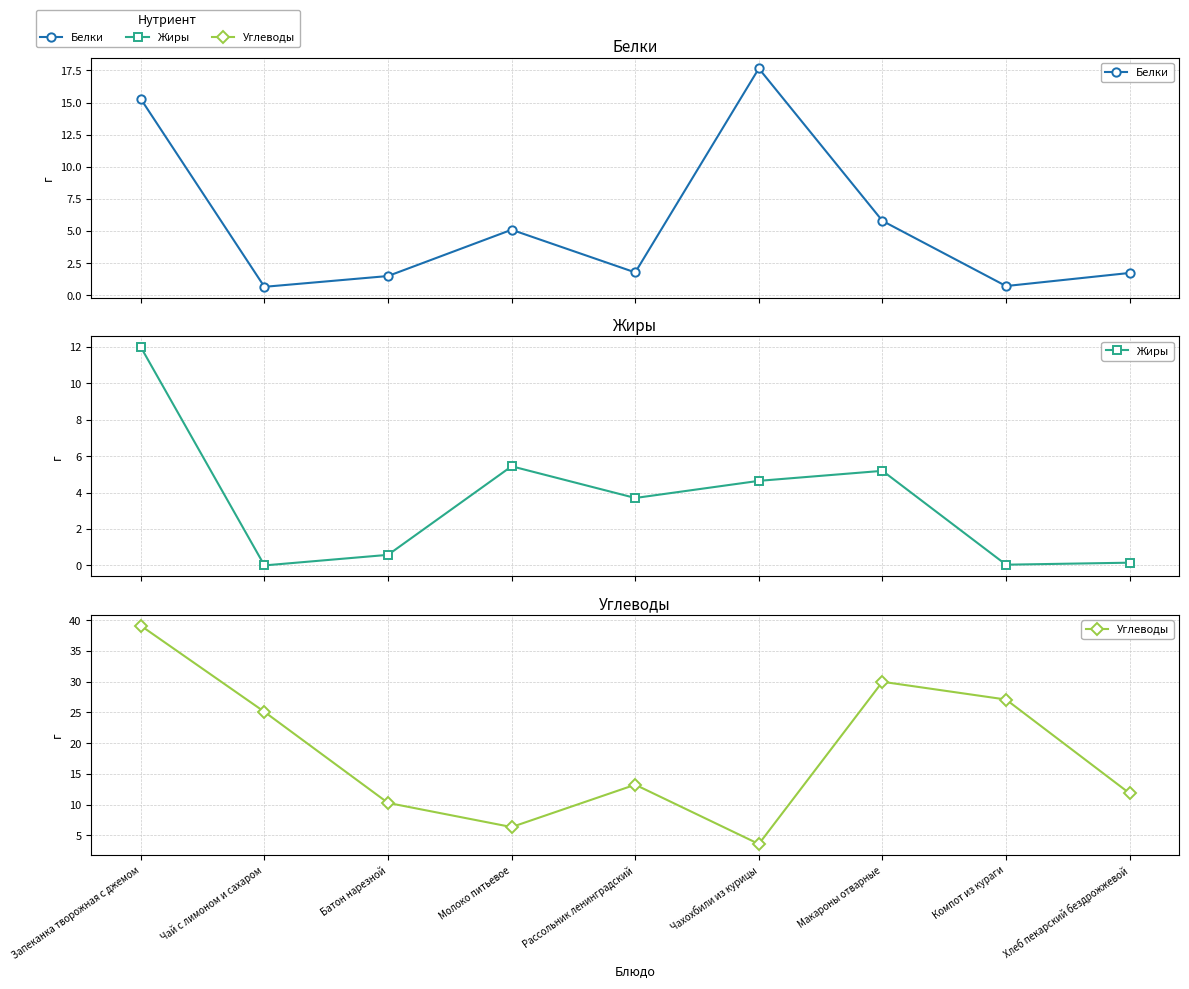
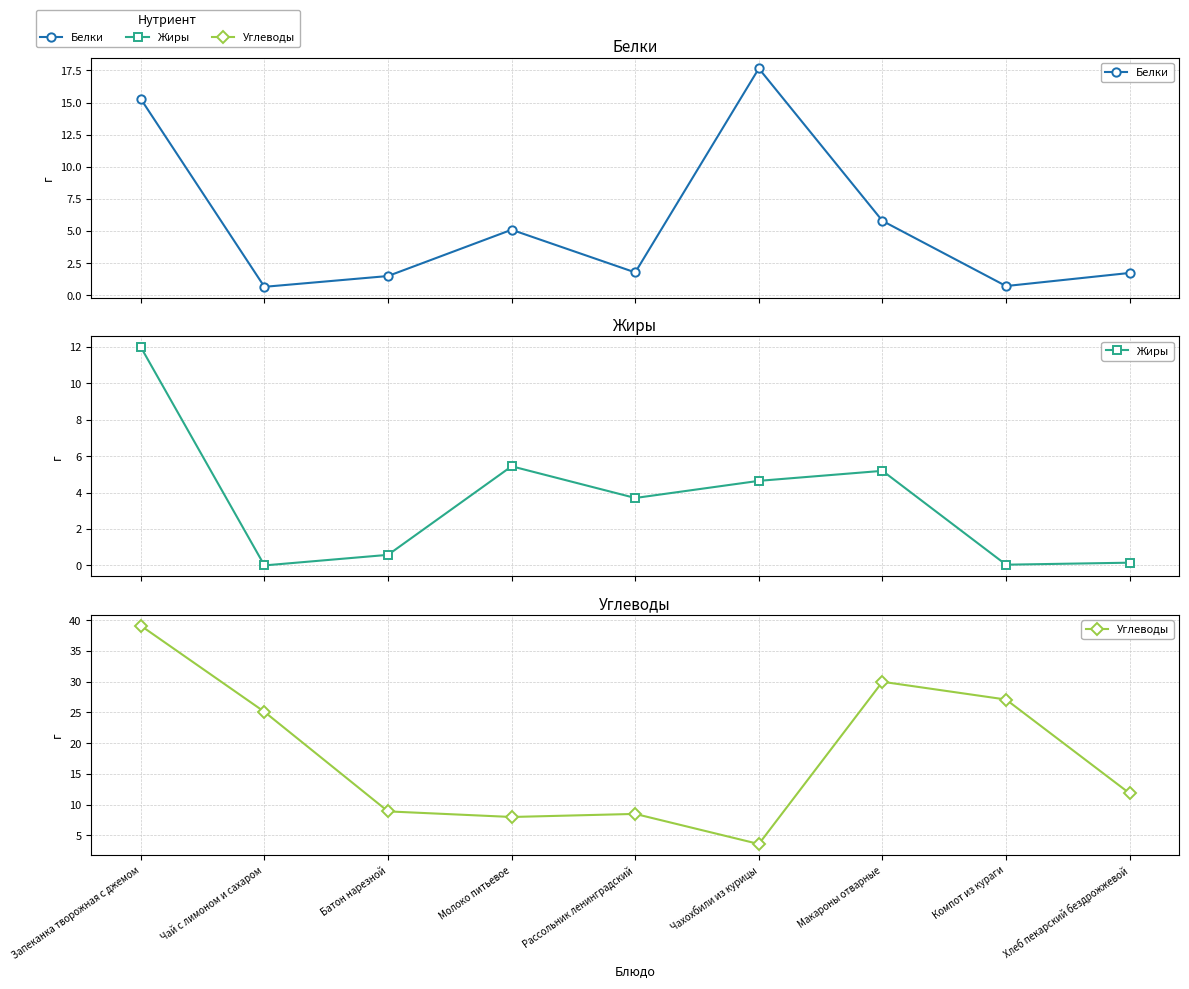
Углеводы, Батон нарезной: 10 -> 9
Углеводы, Молоко питьевое: 6 -> 8
Углеводы, Рассольник ленинградский: 13 -> 8
